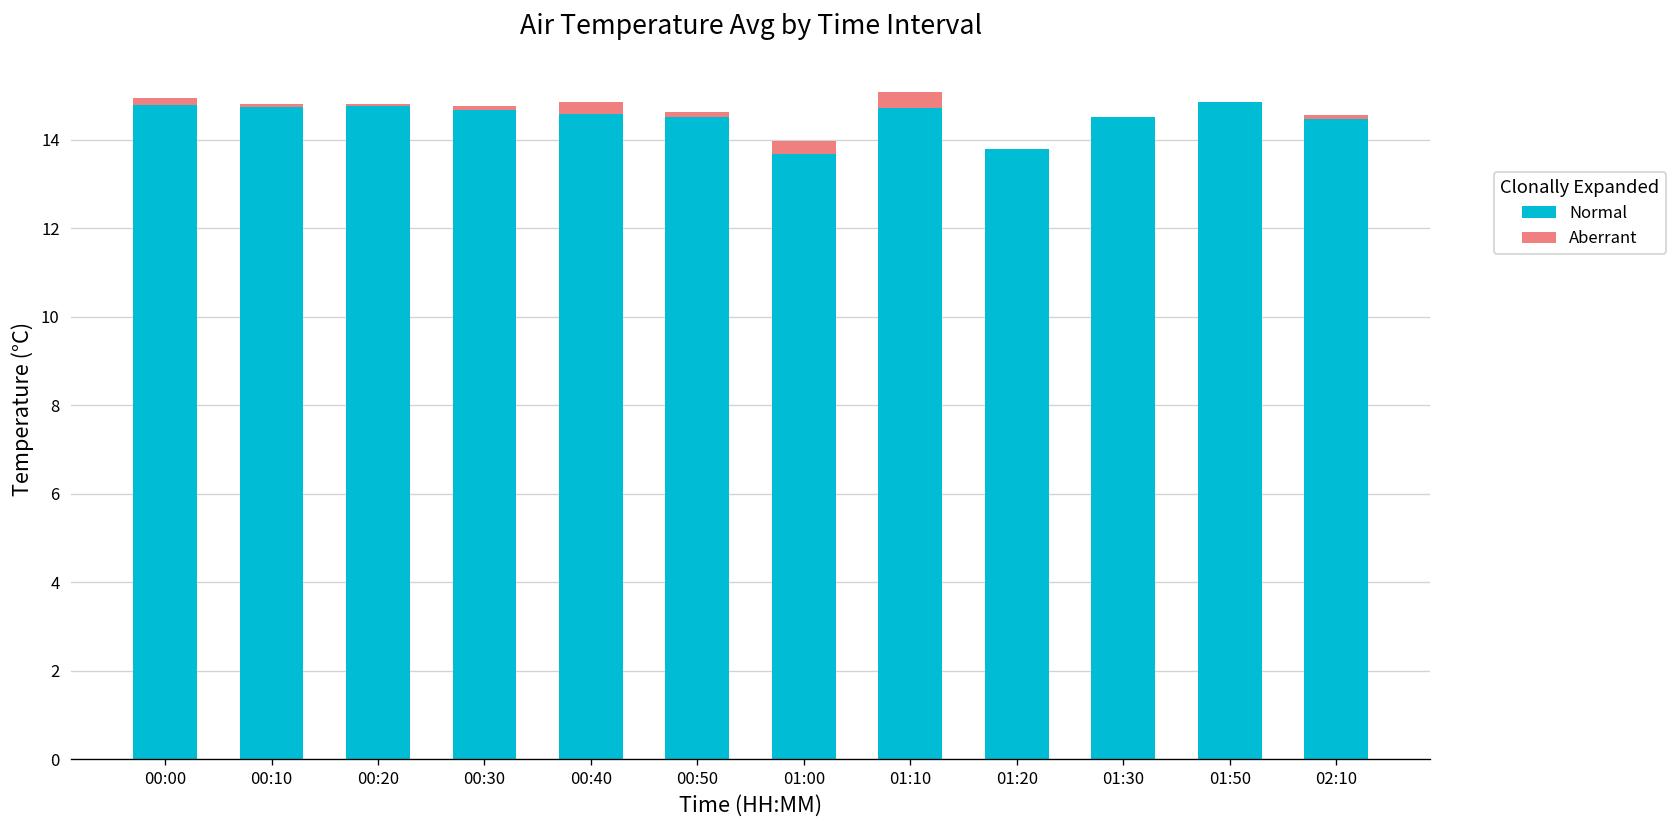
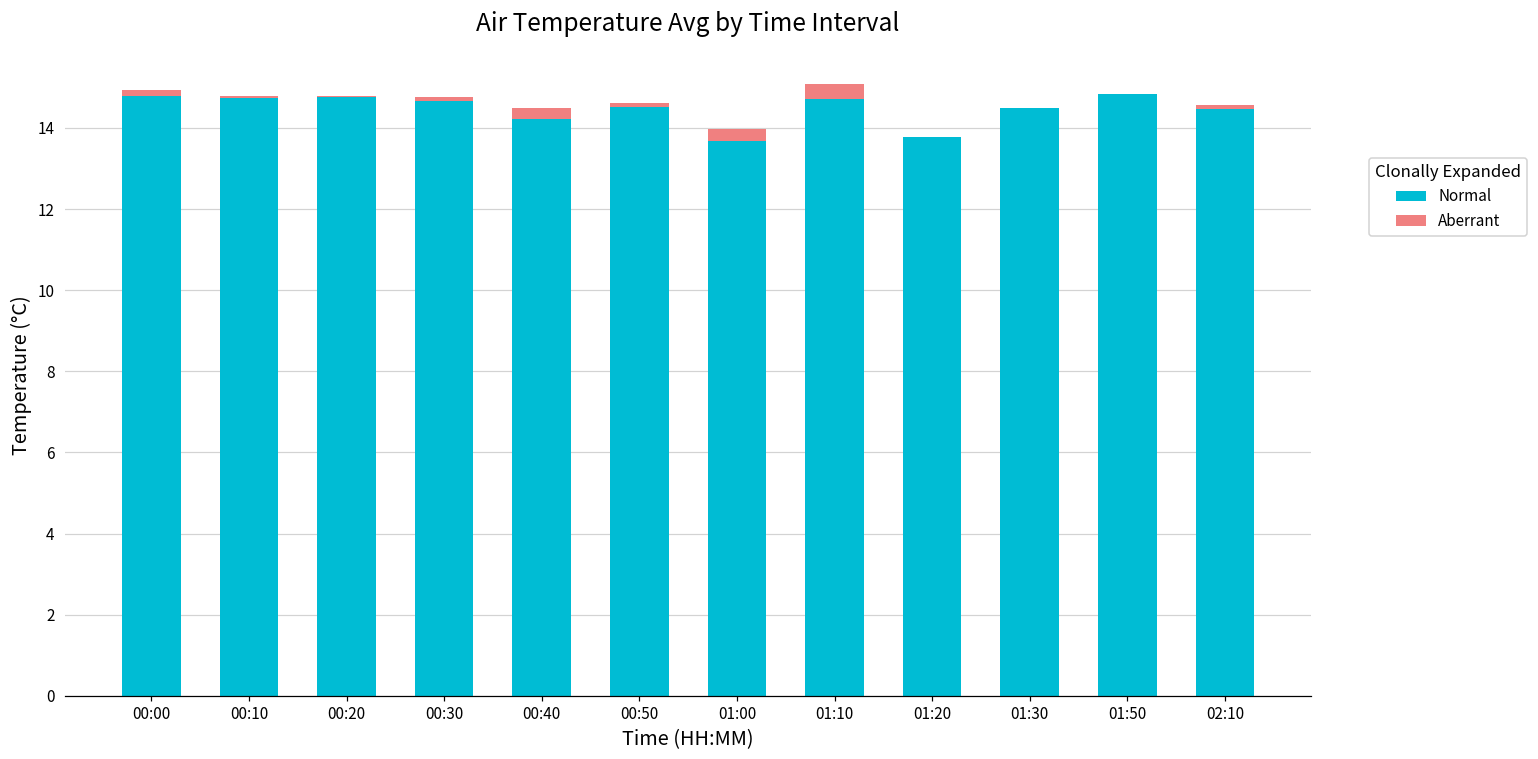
Normal, 00:40: 14.6 -> 14.2
